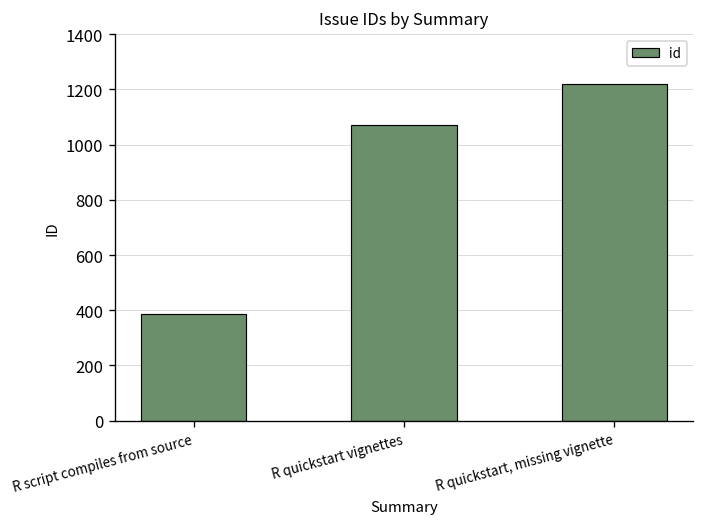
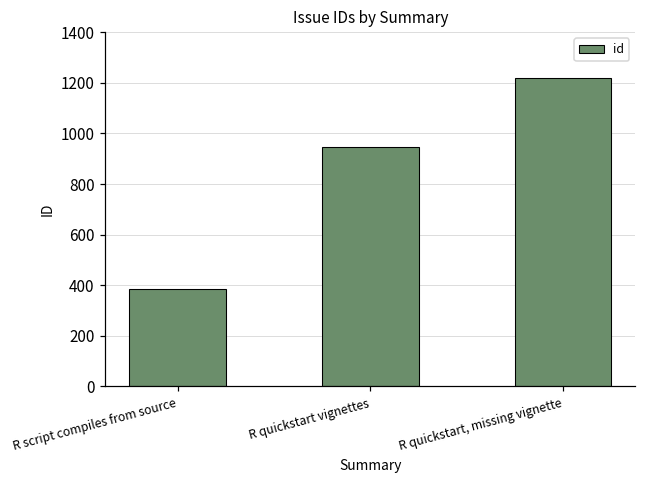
R quickstart vignettes: 1070 -> 950
